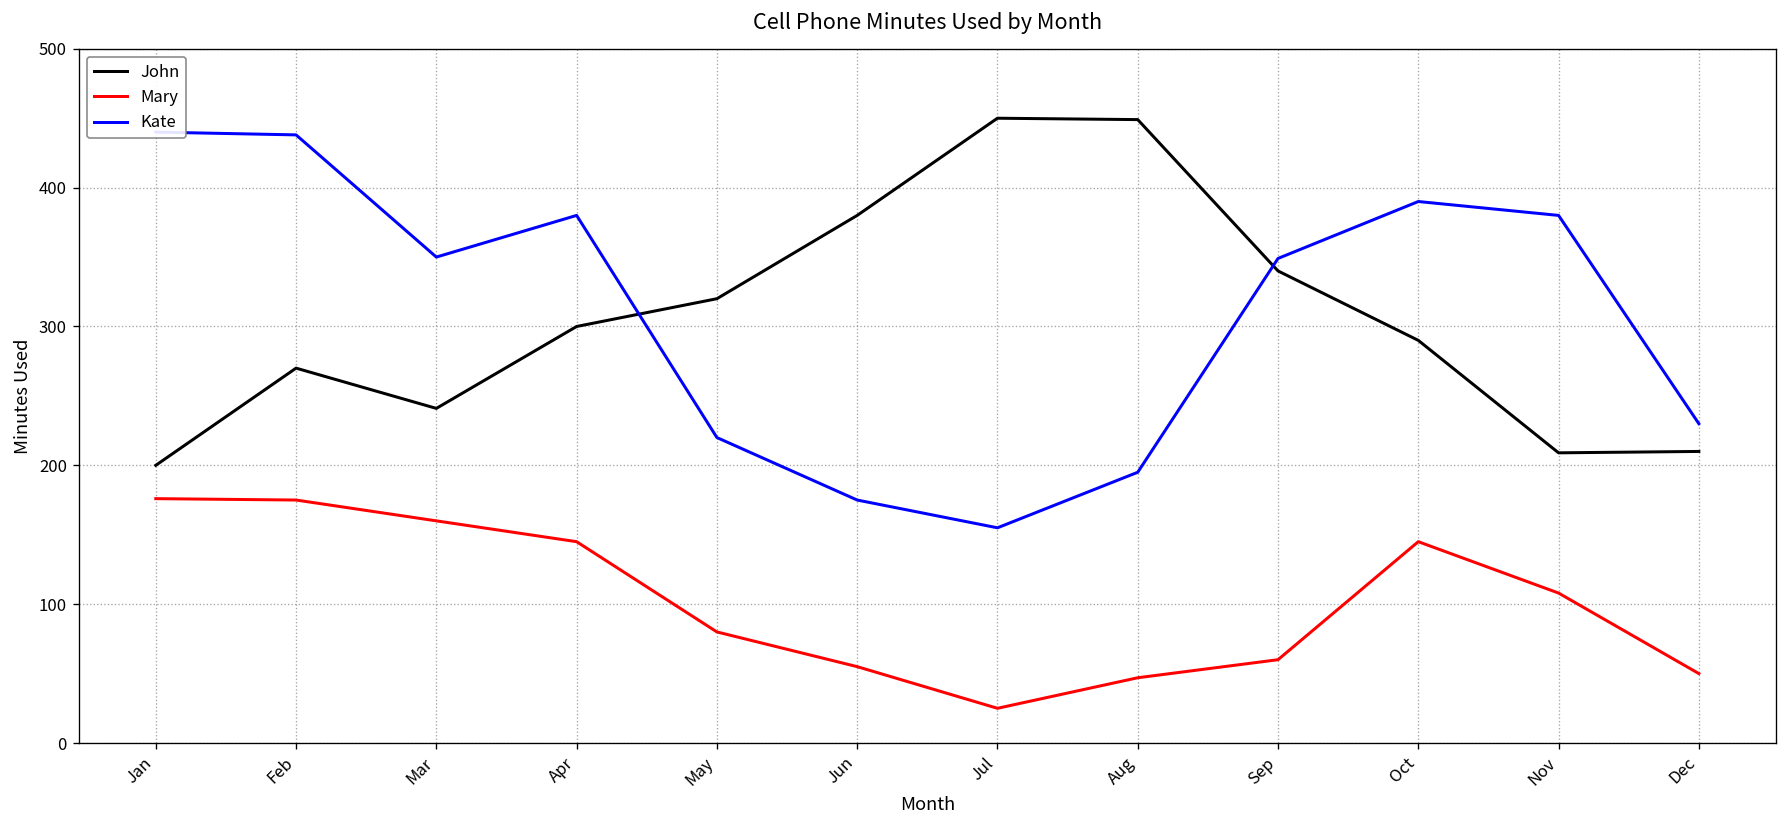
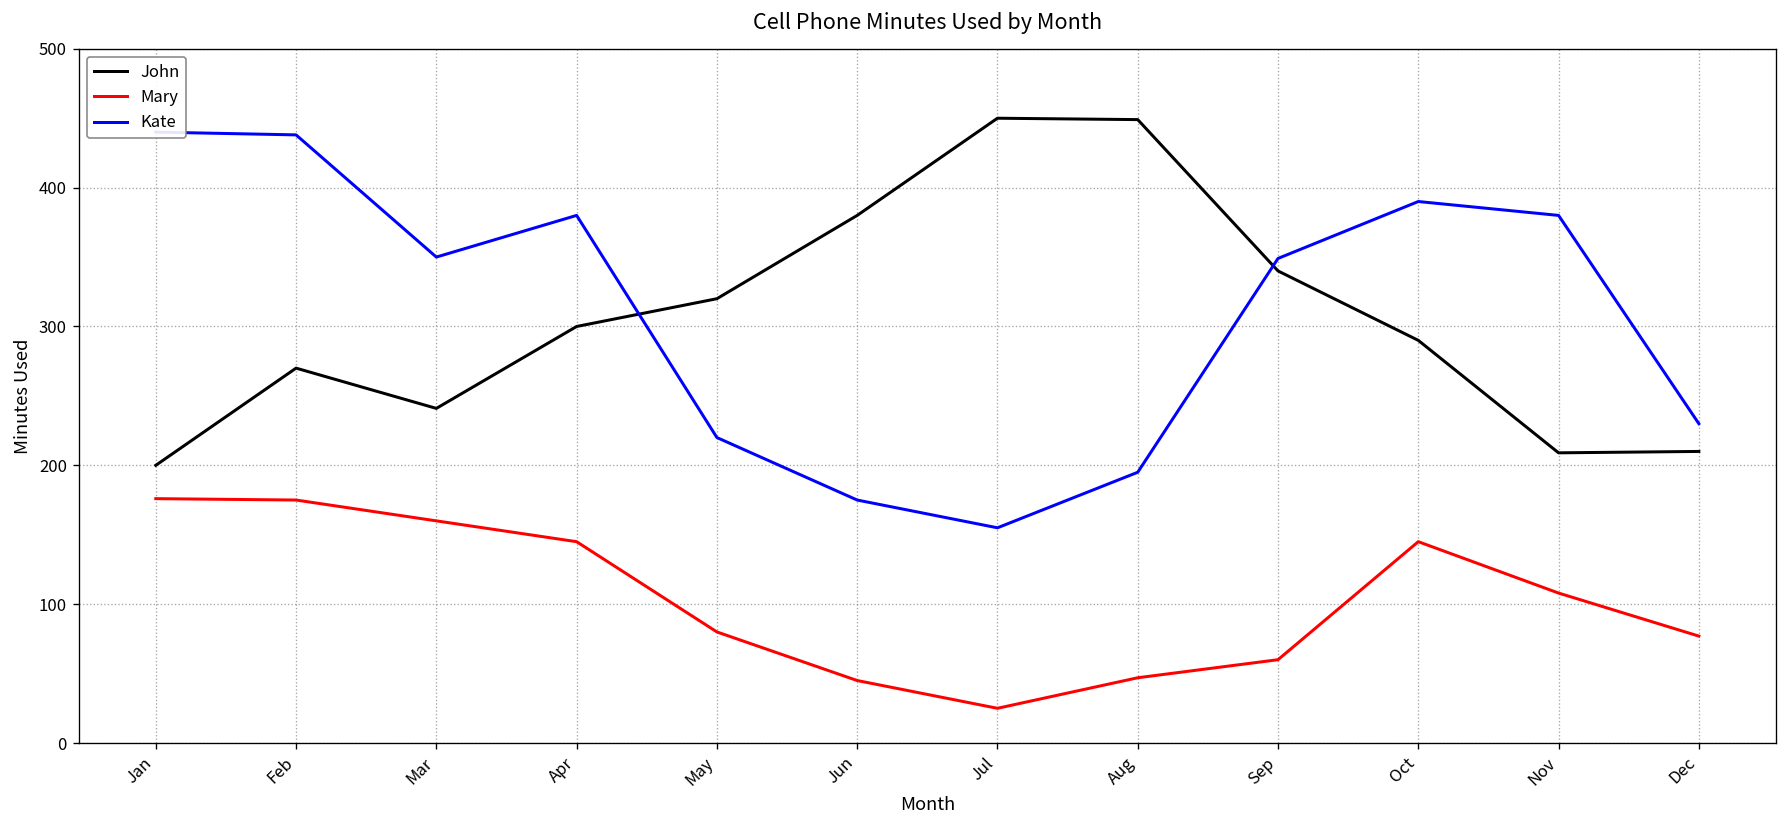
Mary, Jun: 55 -> 45
Mary, Dec: 50 -> 77
